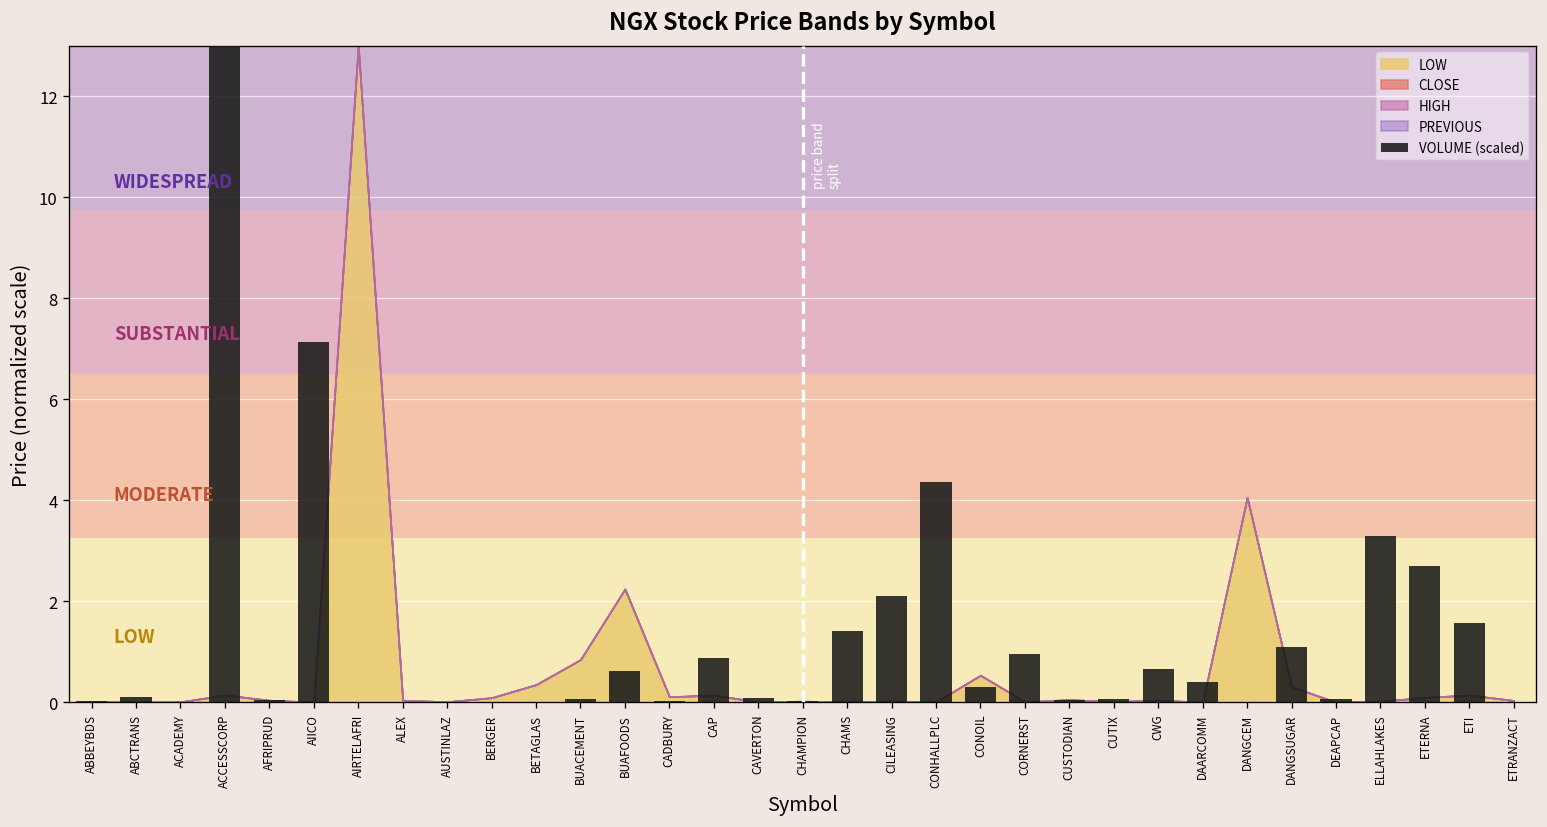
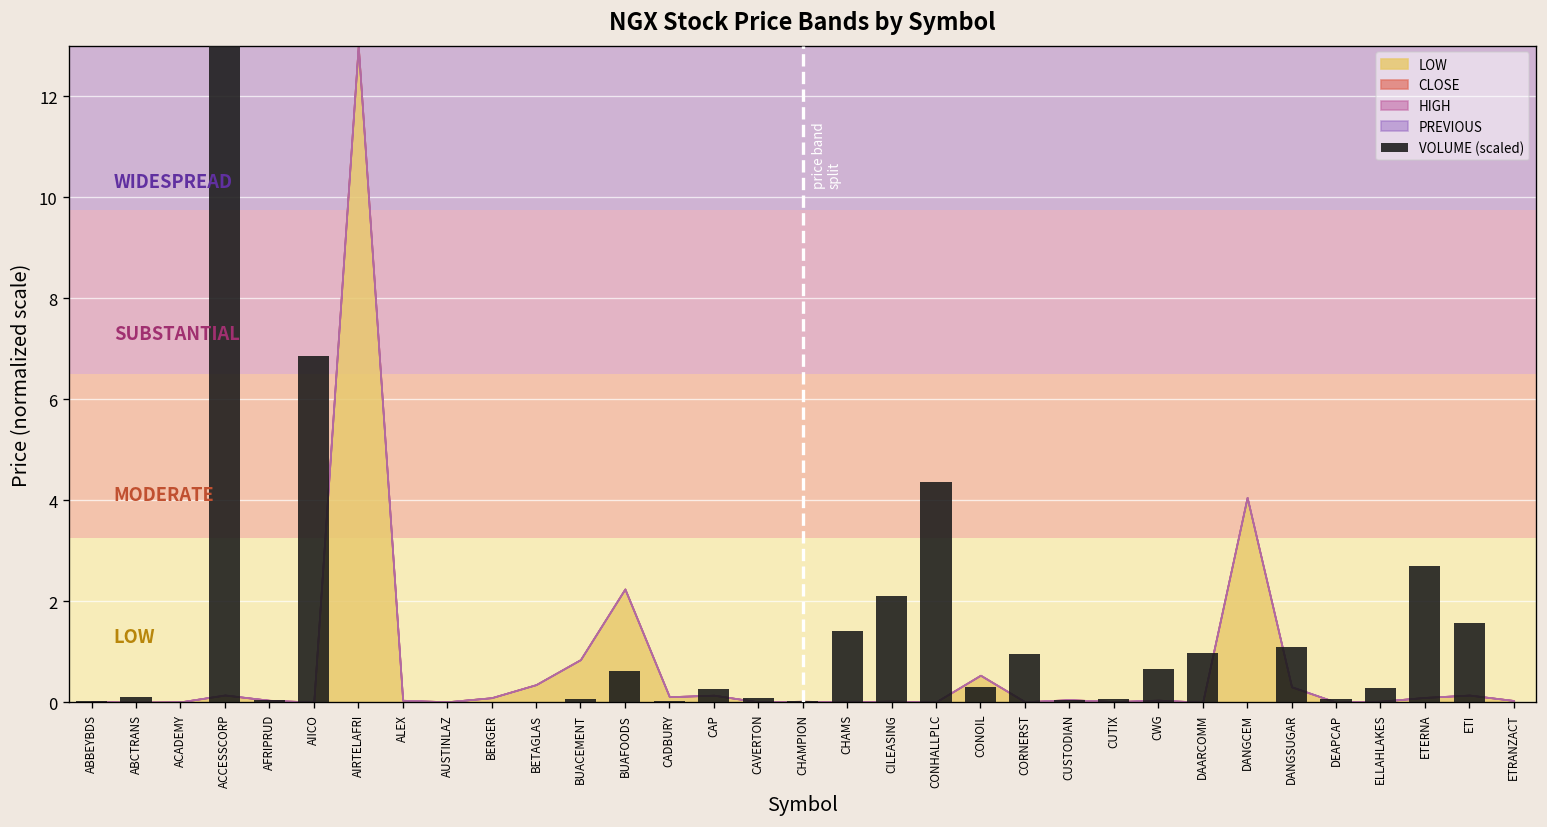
VOLUME (scaled), AIICO: 7.1 -> 6.9
VOLUME (scaled), CAP: 0.9 -> 0.3
VOLUME (scaled), DAARCOMM: 0.4 -> 1.0
VOLUME (scaled), ELLAHLAKES: 3.3 -> 0.3
